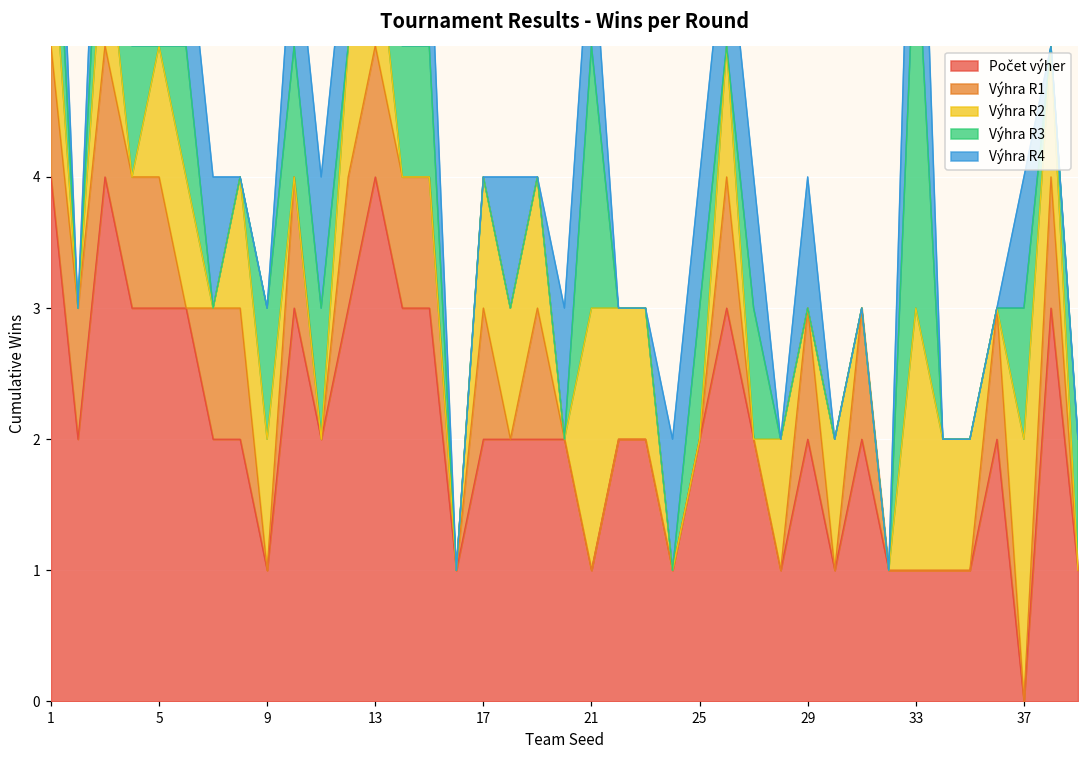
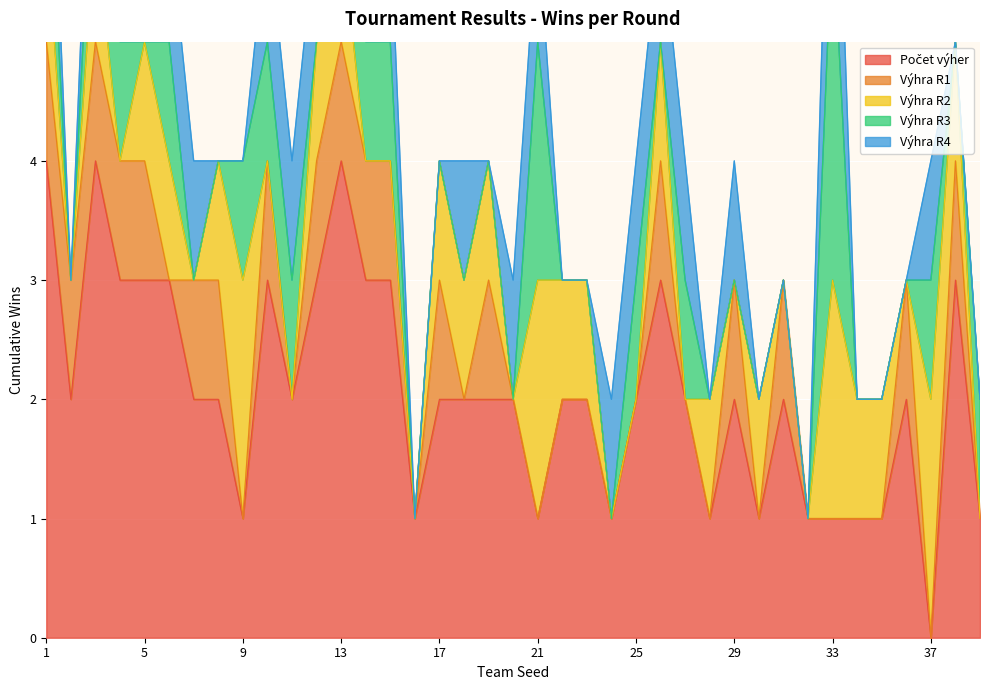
Výhra R2, 9: 1 -> 2
